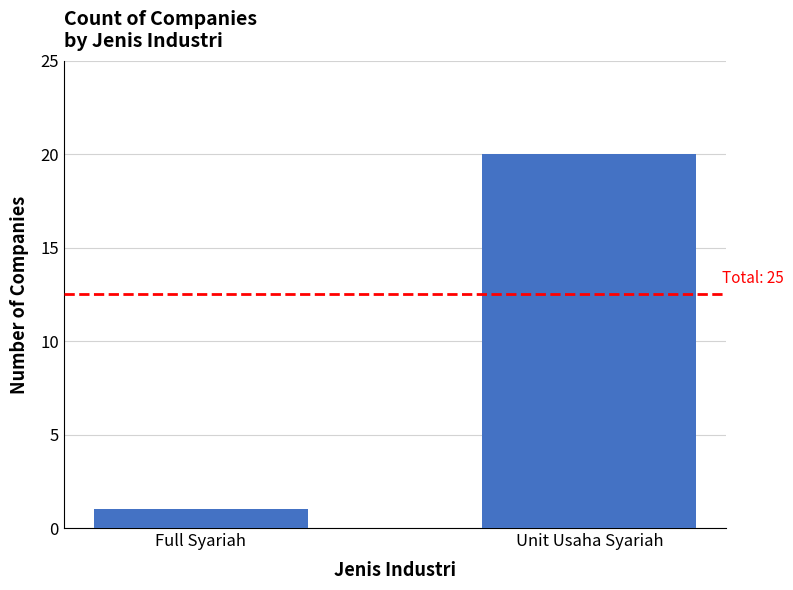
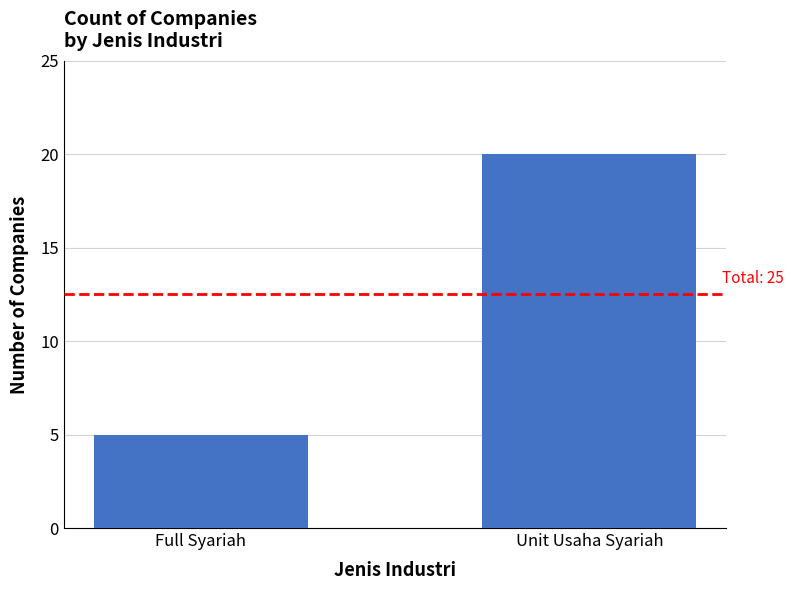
Full Syariah: 1 -> 5
